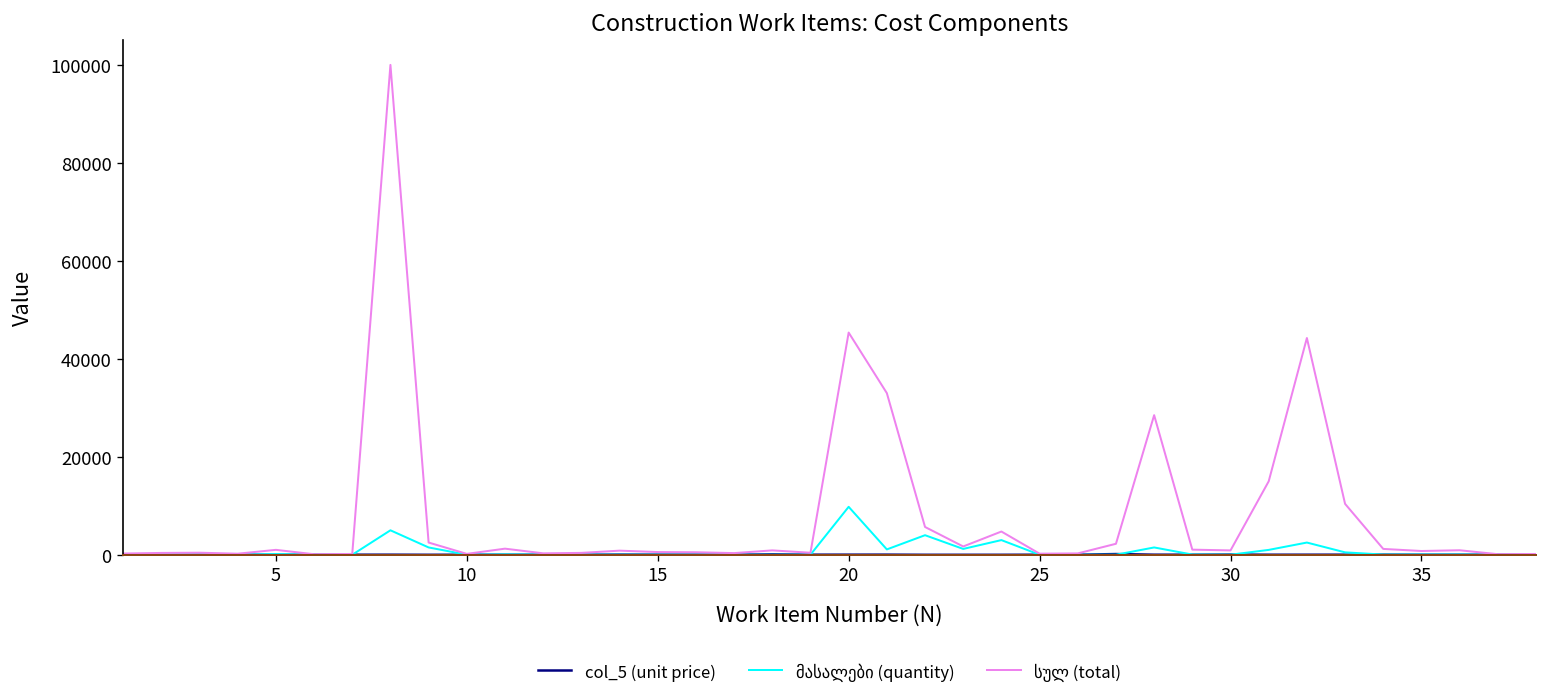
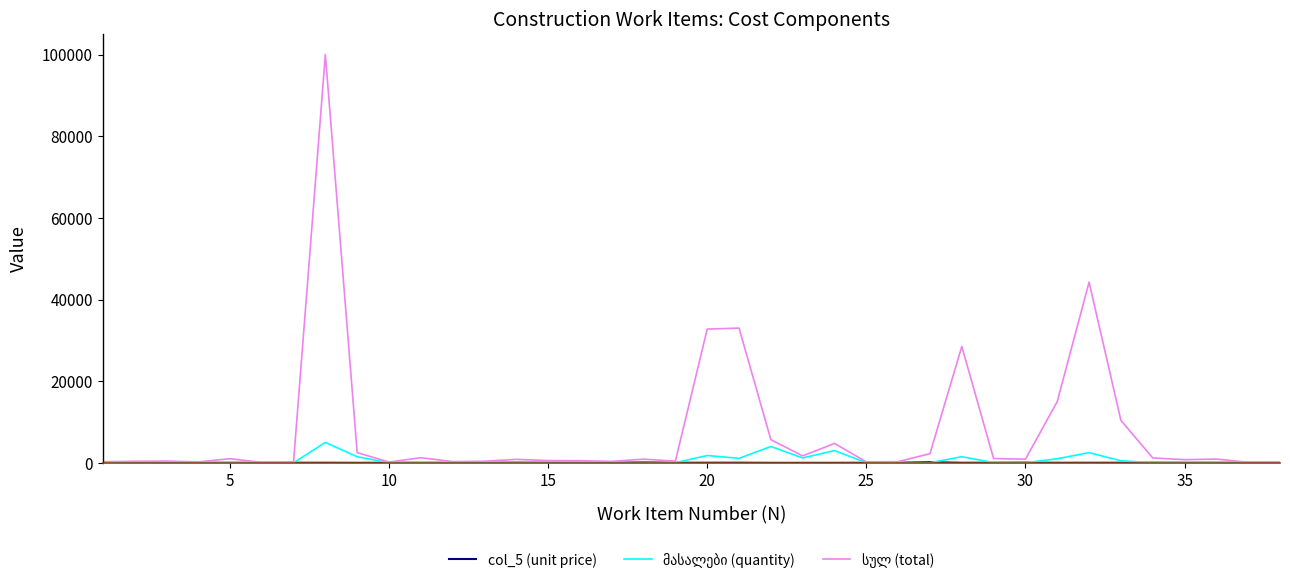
მასალები (quantity), 20: 10000 -> 2000
სულ (total), 20: 45000 -> 33000
